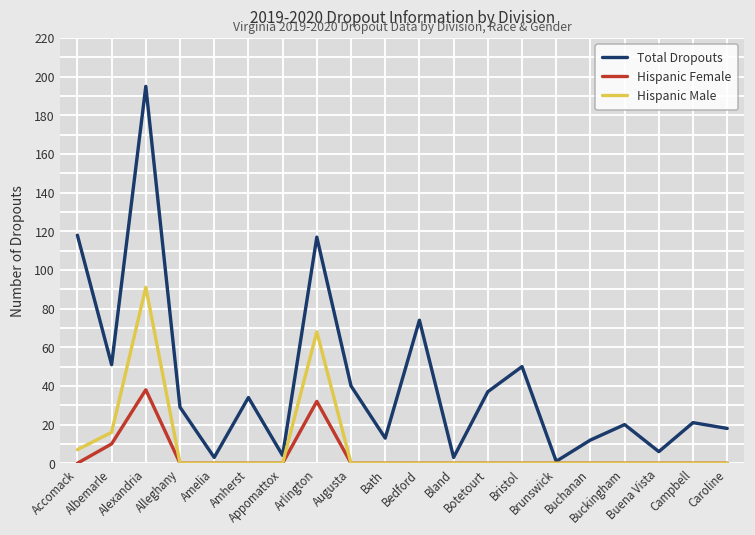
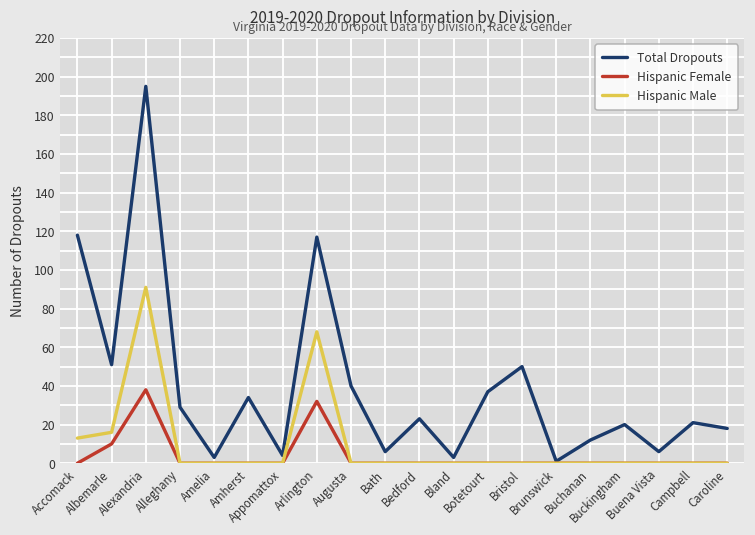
Hispanic Male, Accomack: 7 -> 13
Total Dropouts, Bath: 13 -> 6
Total Dropouts, Bedford: 74 -> 23
